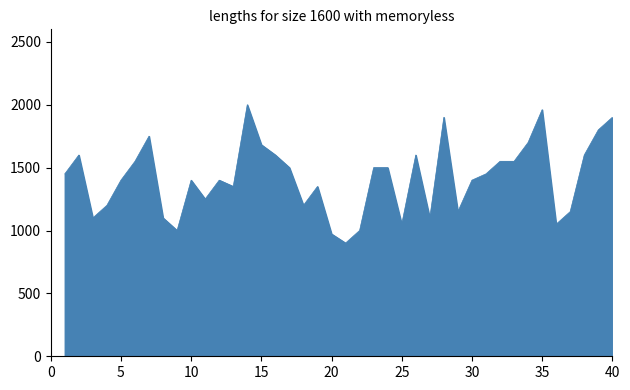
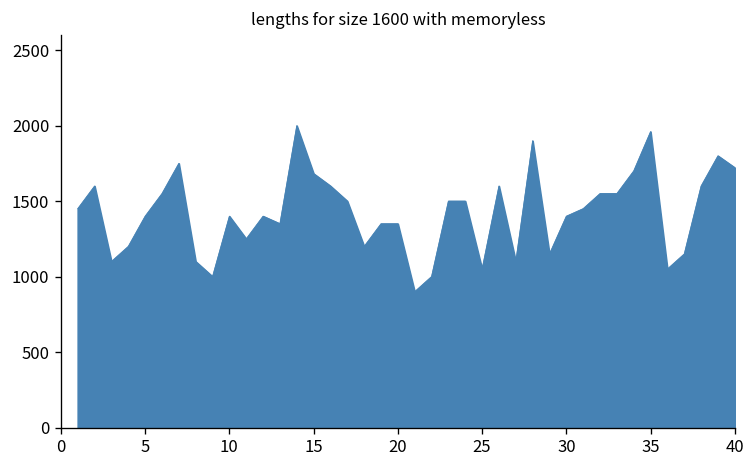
20: 970 -> 1350
40: 1900 -> 1720
